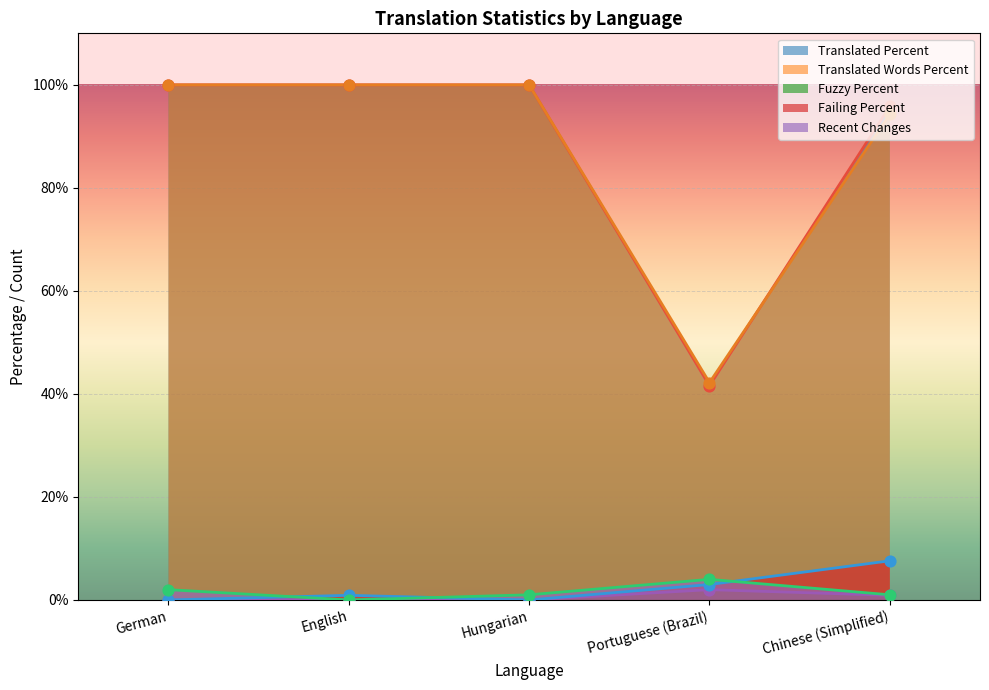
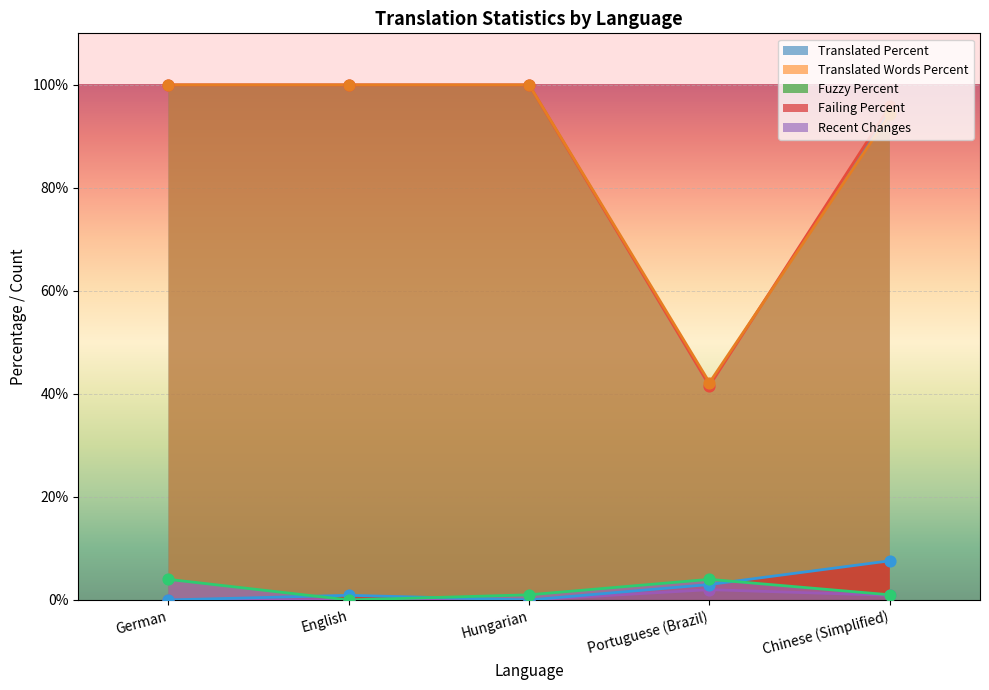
Recent Changes, German: 2% -> 4%
